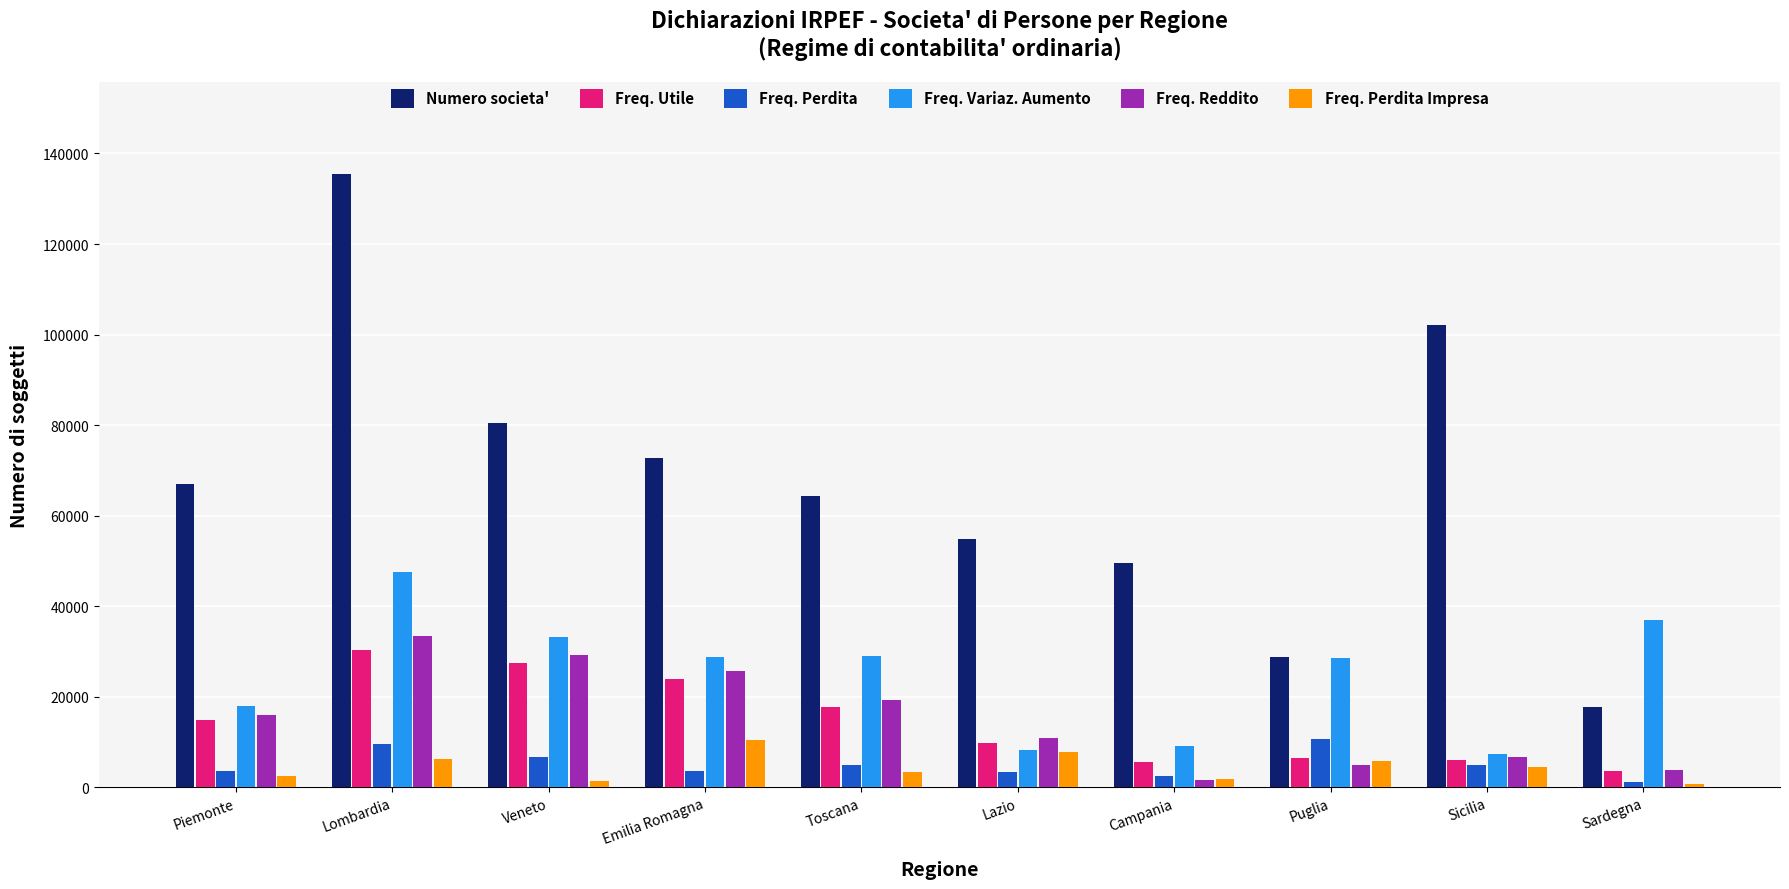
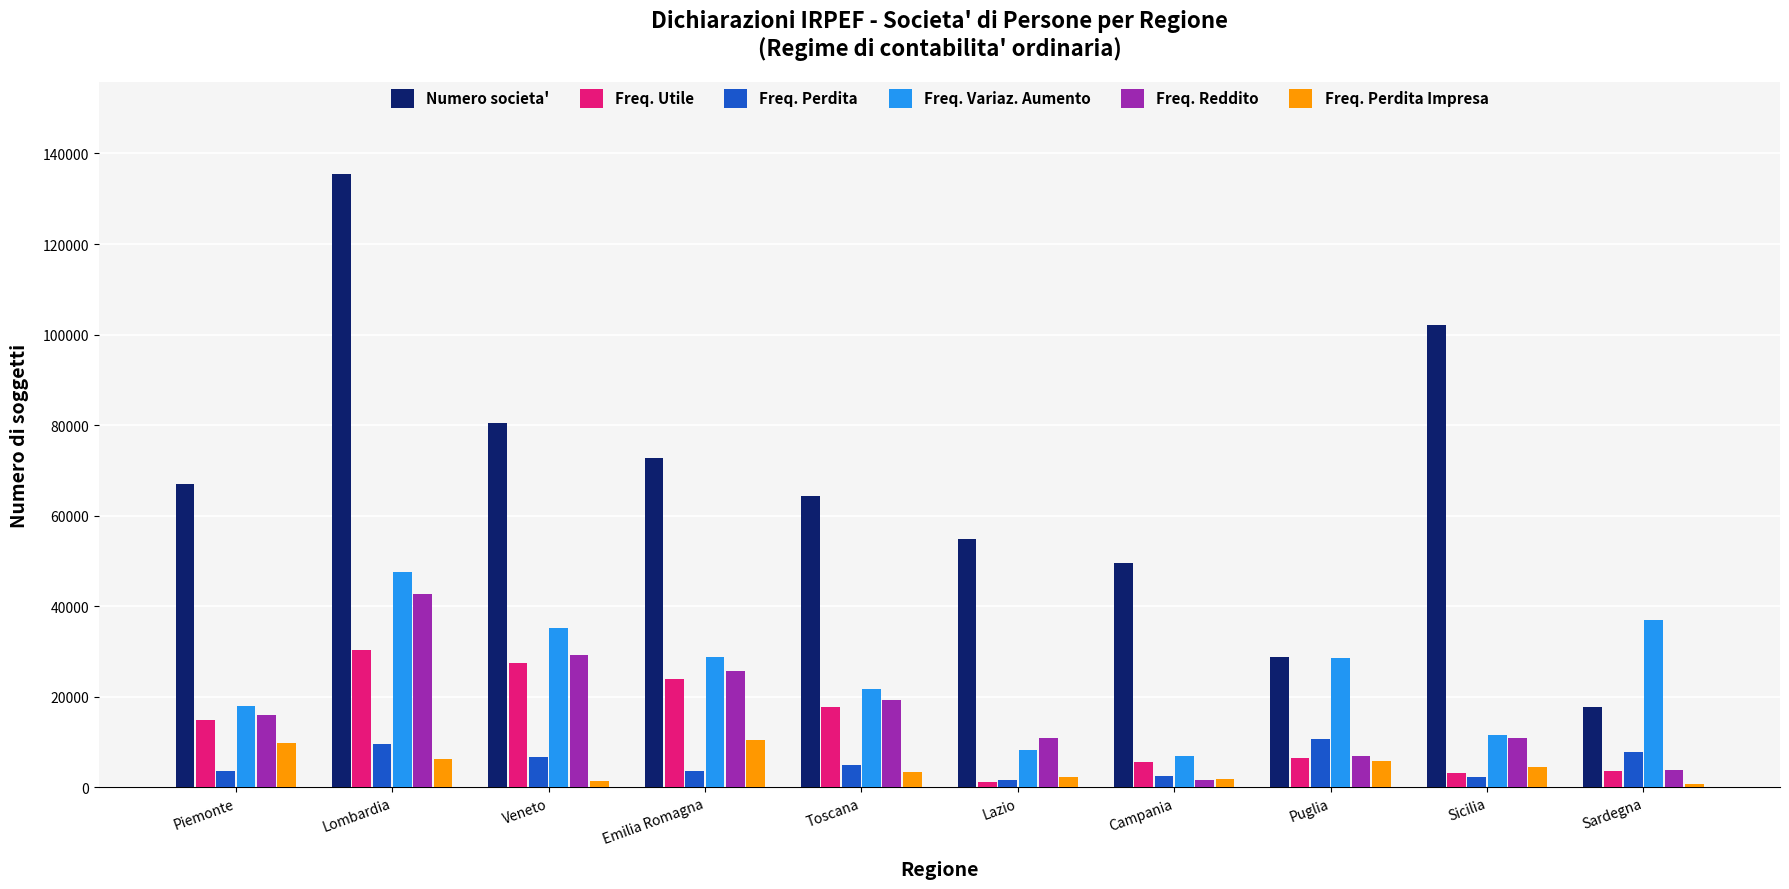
Freq. Perdita Impresa, Piemonte: 2000 -> 10000
Freq. Reddito, Lombardia: 33000 -> 43000
Freq. Variaz. Aumento, Veneto: 33000 -> 35000
Freq. Variaz. Aumento, Toscana: 29000 -> 22000
Freq. Utile, Lazio: 10000 -> 1000
Freq. Perdita, Lazio: 3000 -> 2000
Freq. Perdita Impresa, Lazio: 8000 -> 2000
Freq. Variaz. Aumento, Campania: 9000 -> 7000
Freq. Reddito, Puglia: 5000 -> 7000
Freq. Utile, Sicilia: 6000 -> 3000
Freq. Perdita, Sicilia: 5000 -> 2000
Freq. Variaz. Aumento, Sicilia: 7000 -> 12000
Freq. Reddito, Sicilia: 7000 -> 11000
Freq. Perdita, Sardegna: 1000 -> 8000
